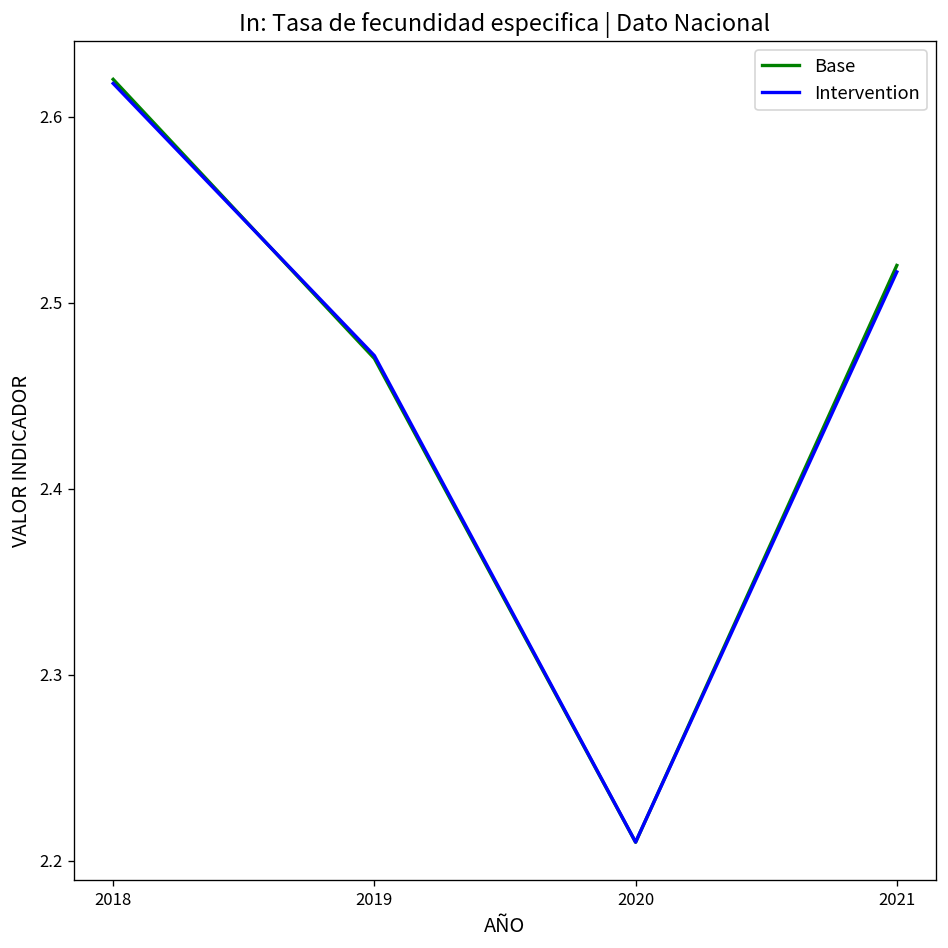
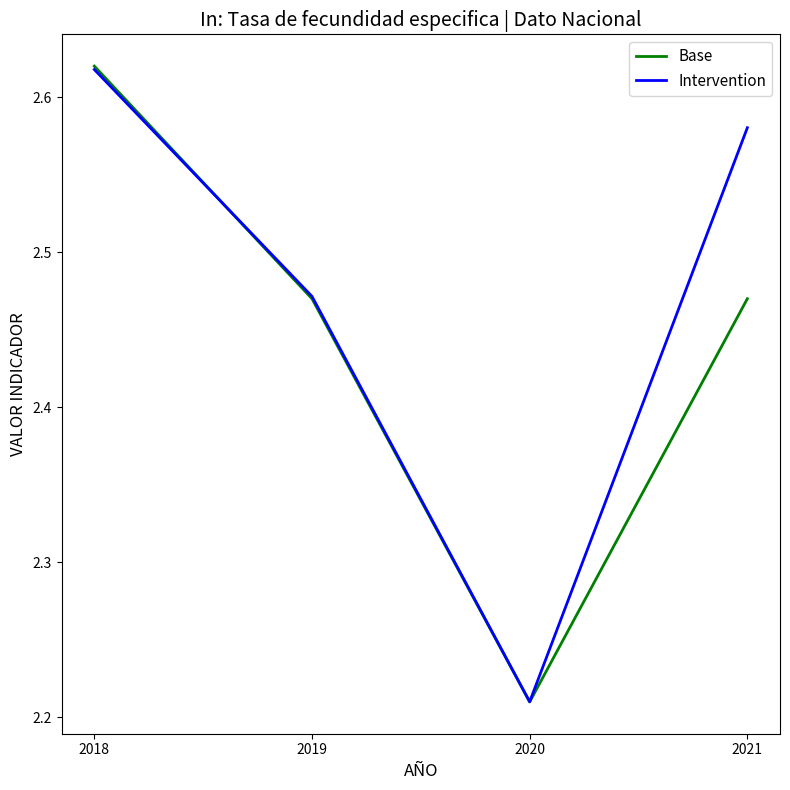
Base, 2021: 2.52 -> 2.47
Intervention, 2021: 2.517 -> 2.580
